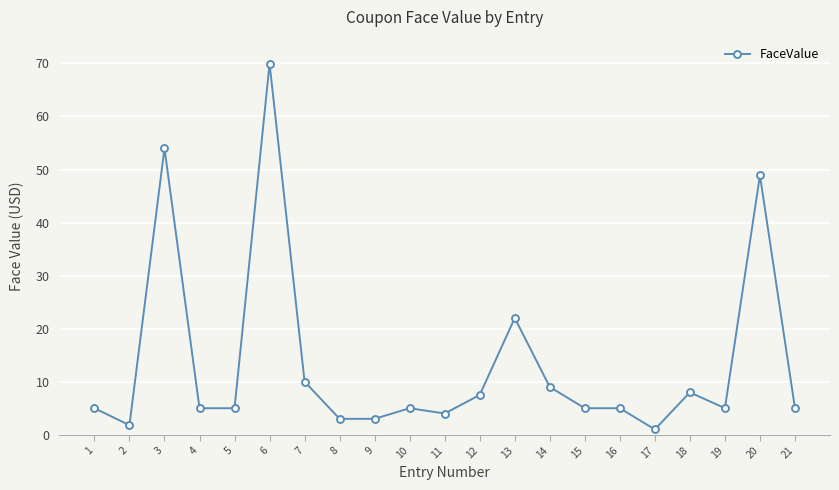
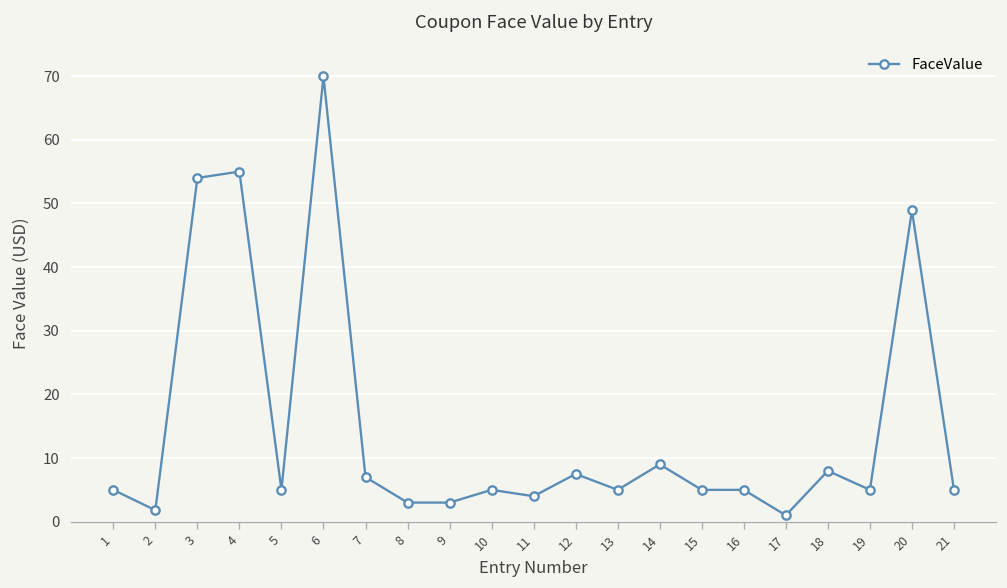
4: 5 -> 55
7: 10 -> 7
13: 22 -> 5
